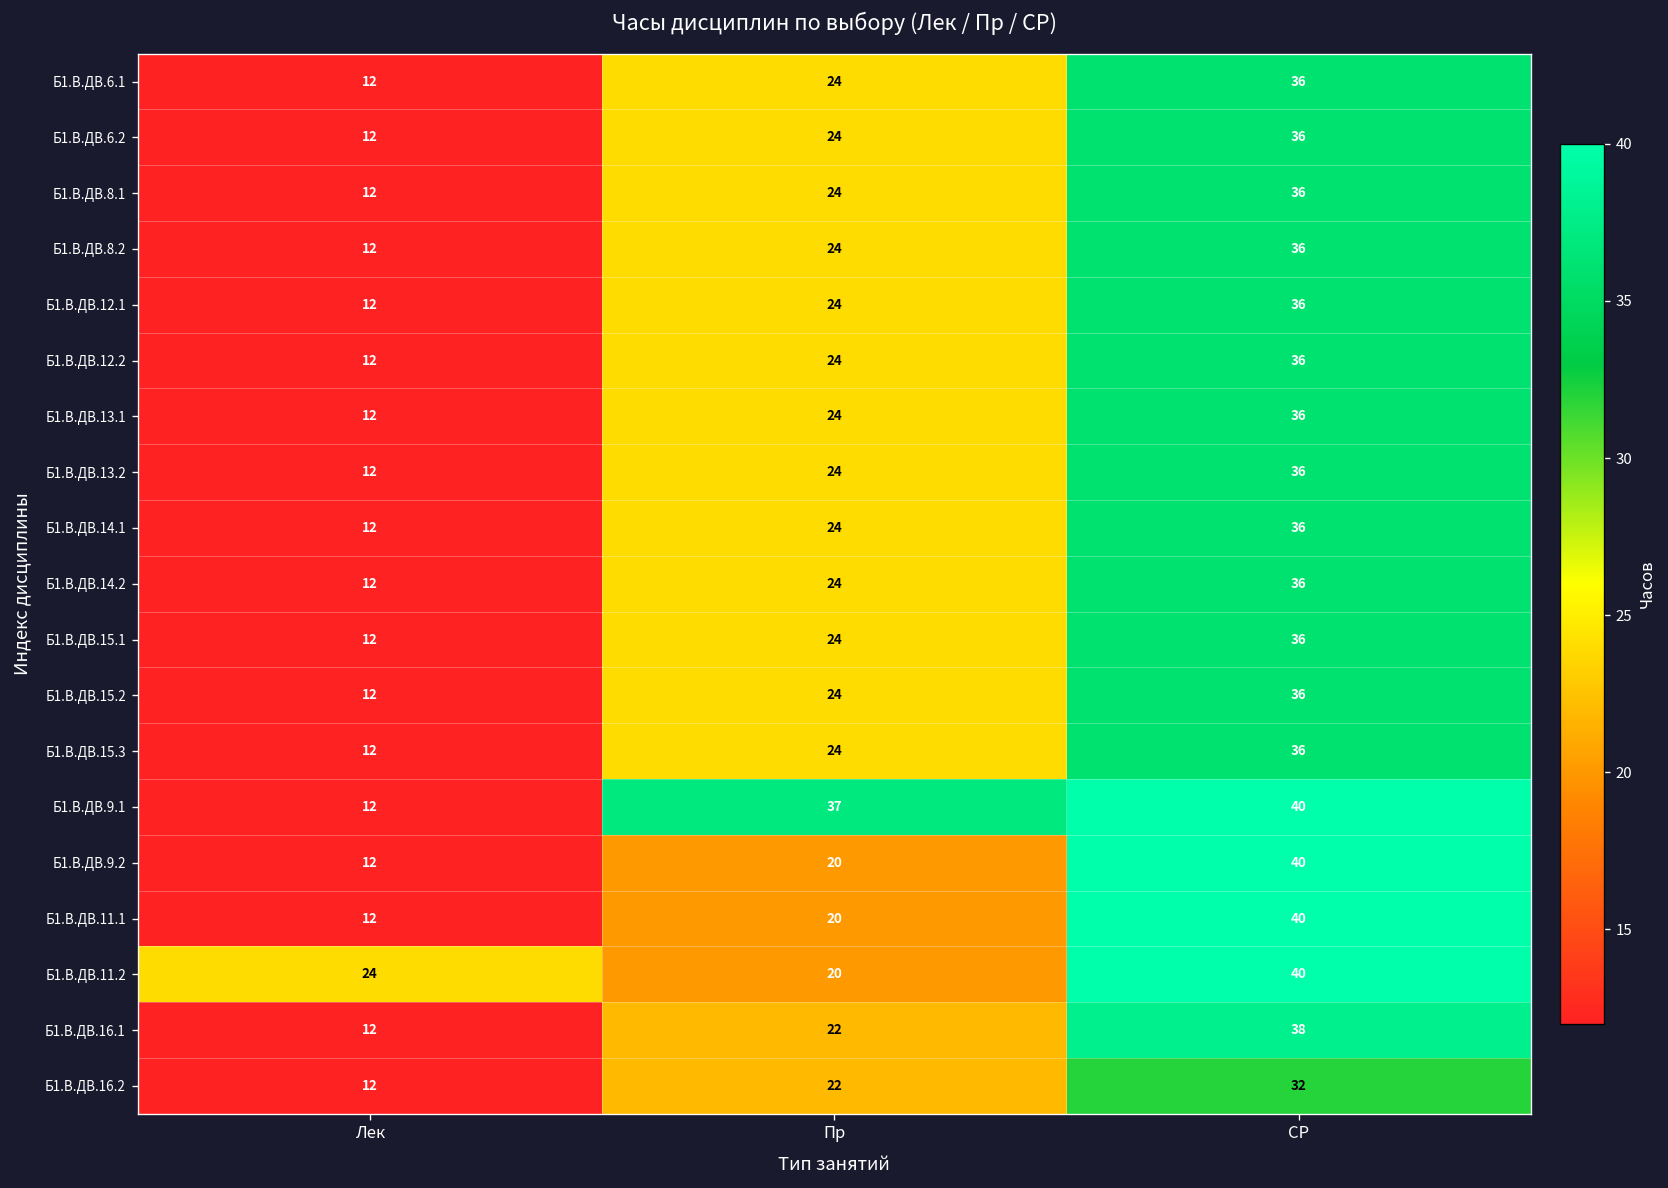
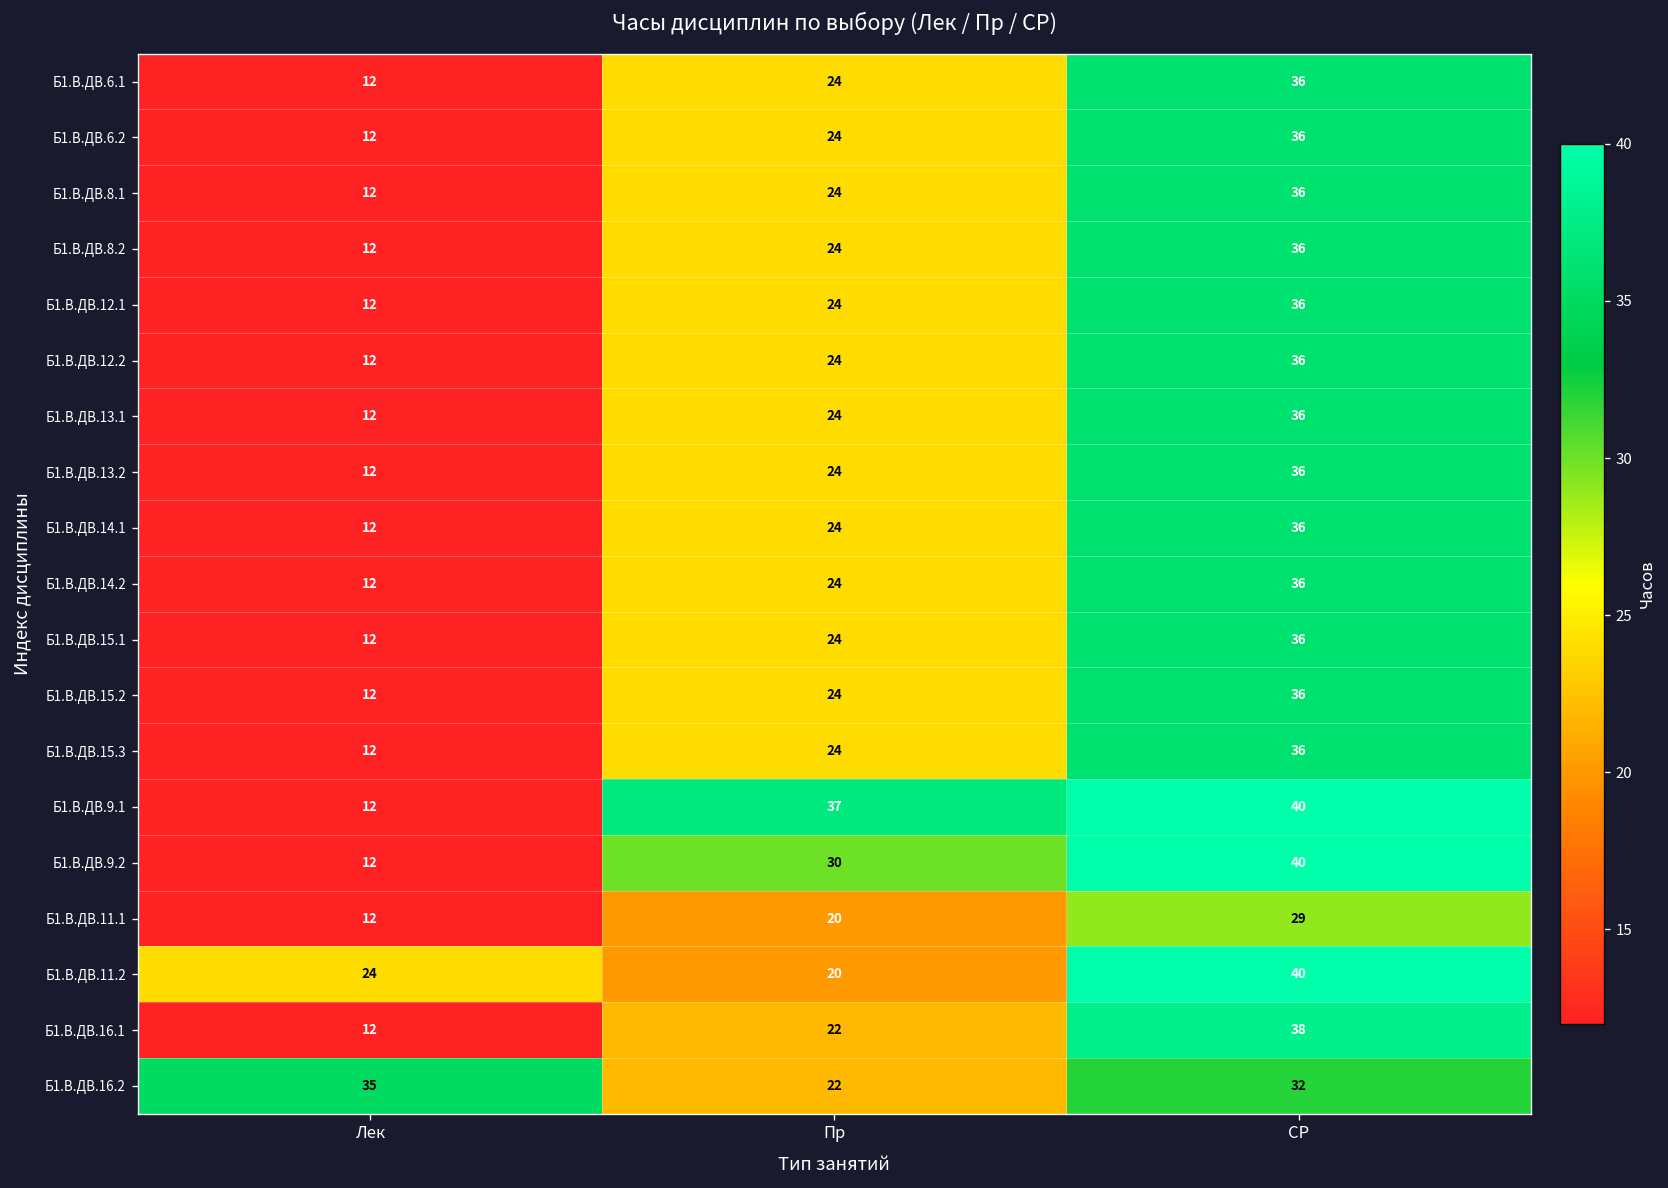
Б1.В.ДВ.9.2, Пр: 20 -> 30
Б1.В.ДВ.11.1, СР: 40 -> 29
Б1.В.ДВ.16.2, Лек: 12 -> 35
